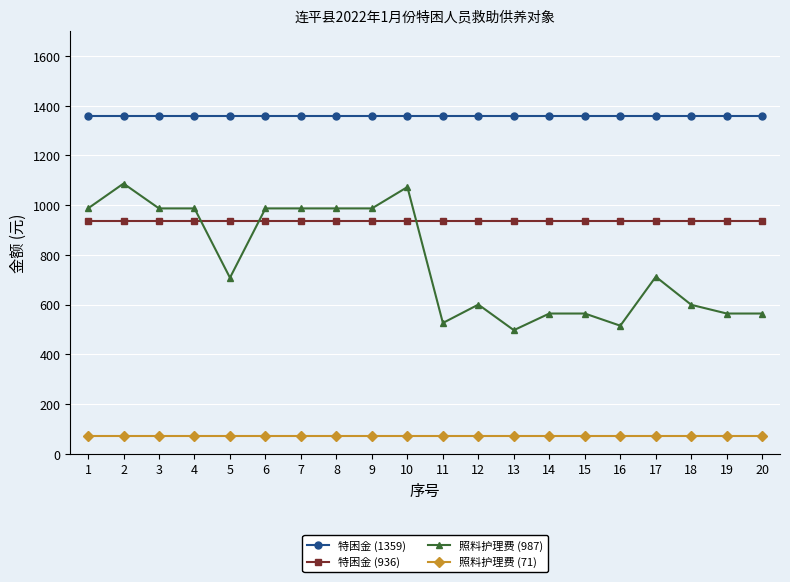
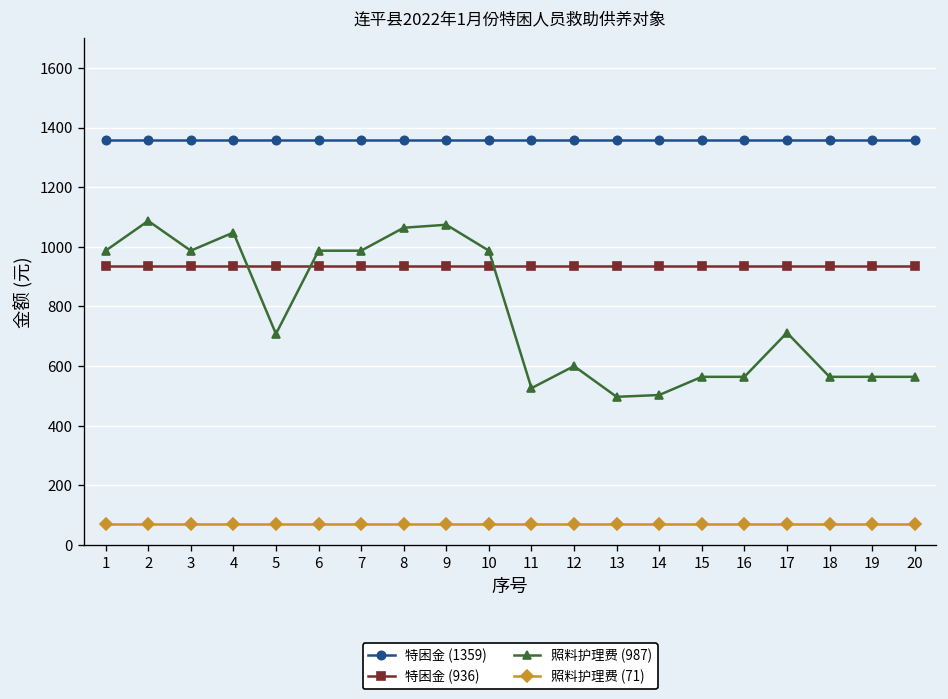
照料护理费 (987), 4: 990 -> 1050
照料护理费 (987), 8: 990 -> 1060
照料护理费 (987), 9: 990 -> 1070
照料护理费 (987), 10: 1070 -> 990
照料护理费 (987), 14: 560 -> 500
照料护理费 (987), 16: 520 -> 560
照料护理费 (987), 18: 600 -> 560
